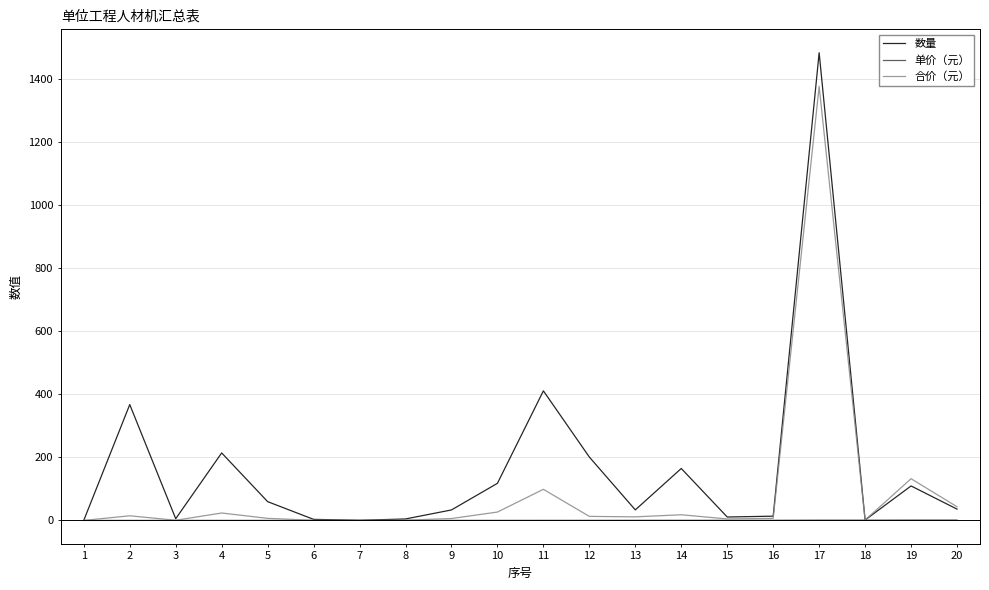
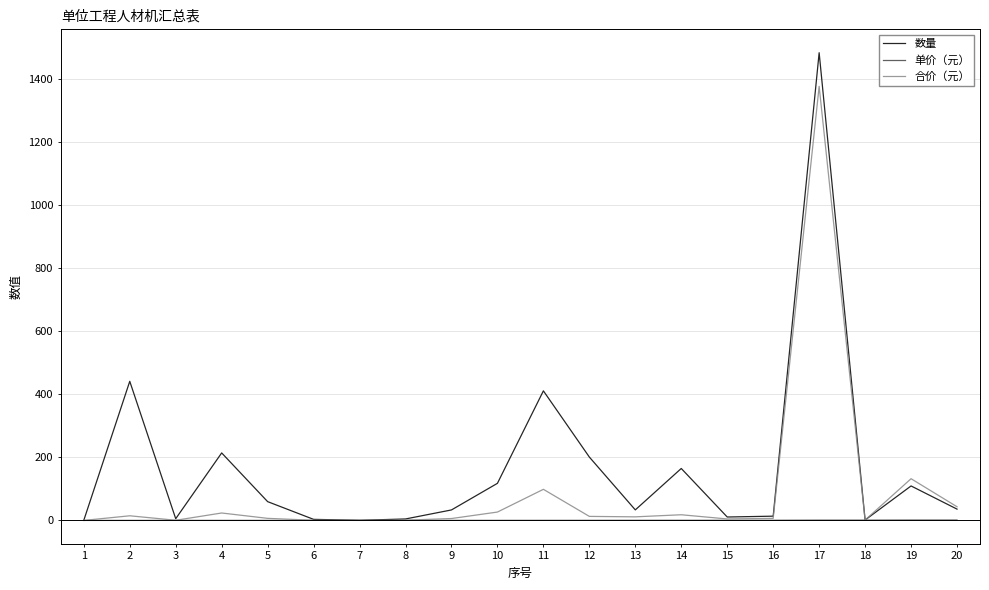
数量, 2: 370 -> 440
